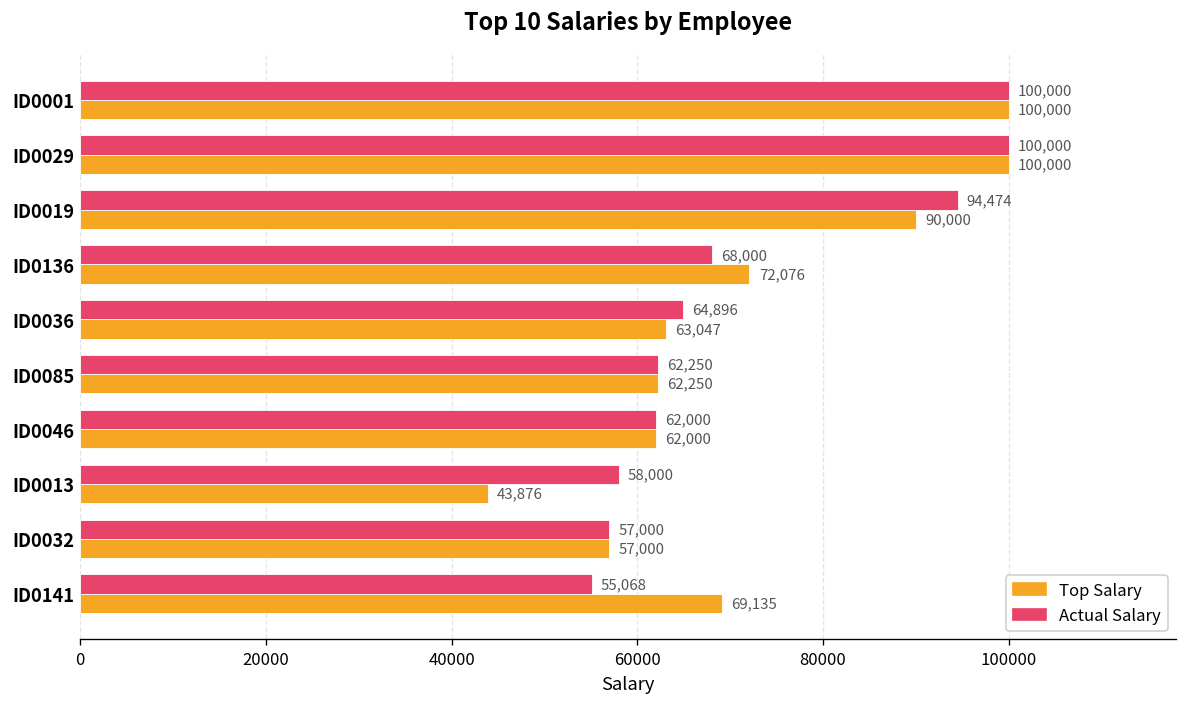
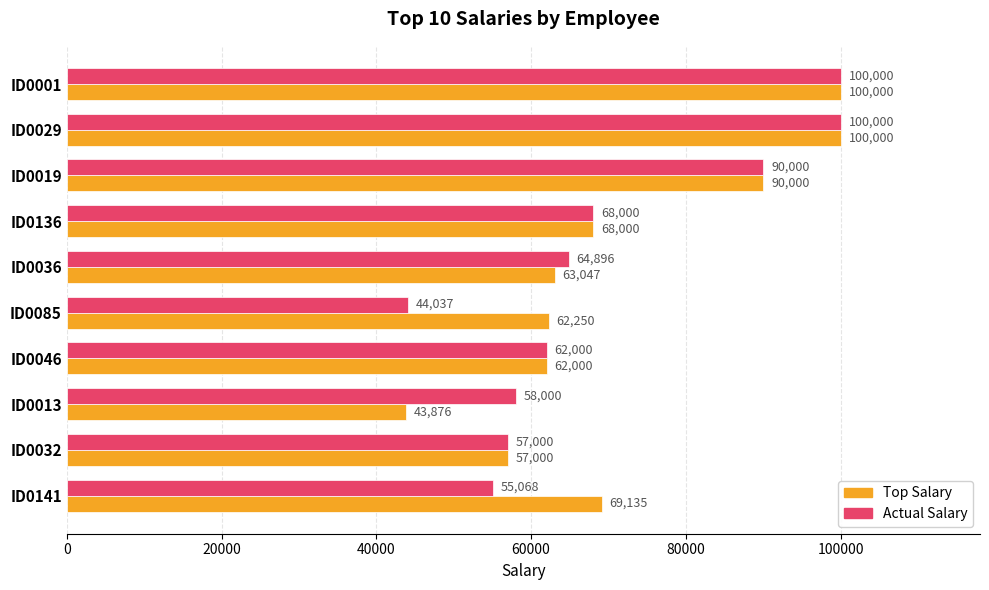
Actual Salary, ID0019: 94,474 -> 90,000
Top Salary, ID0136: 72,076 -> 68,000
Actual Salary, ID0085: 62,250 -> 44,037
